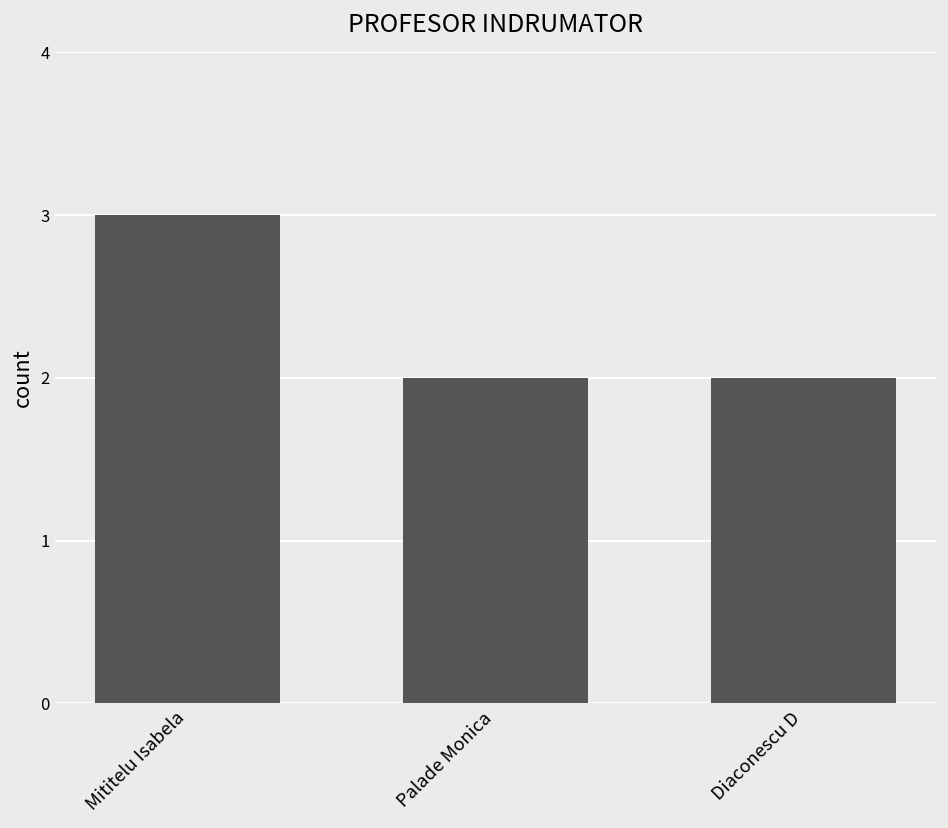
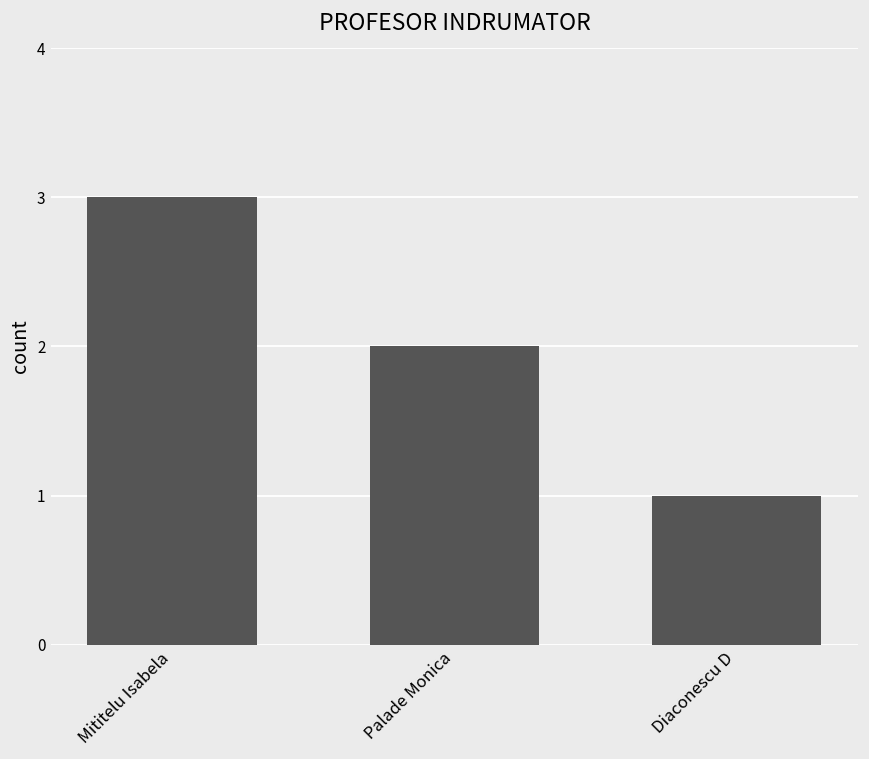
Diaconescu D: 2 -> 1
